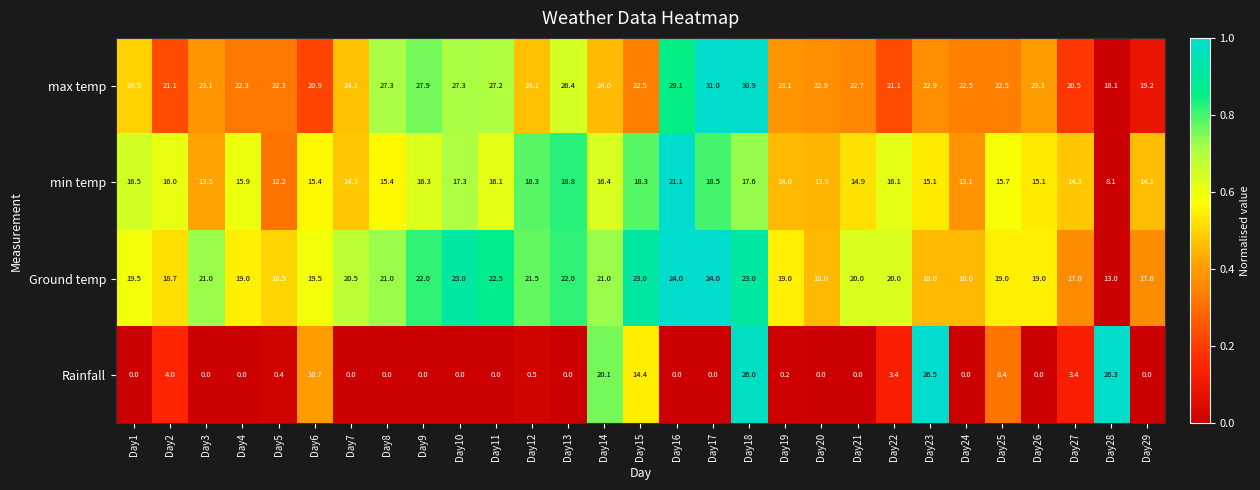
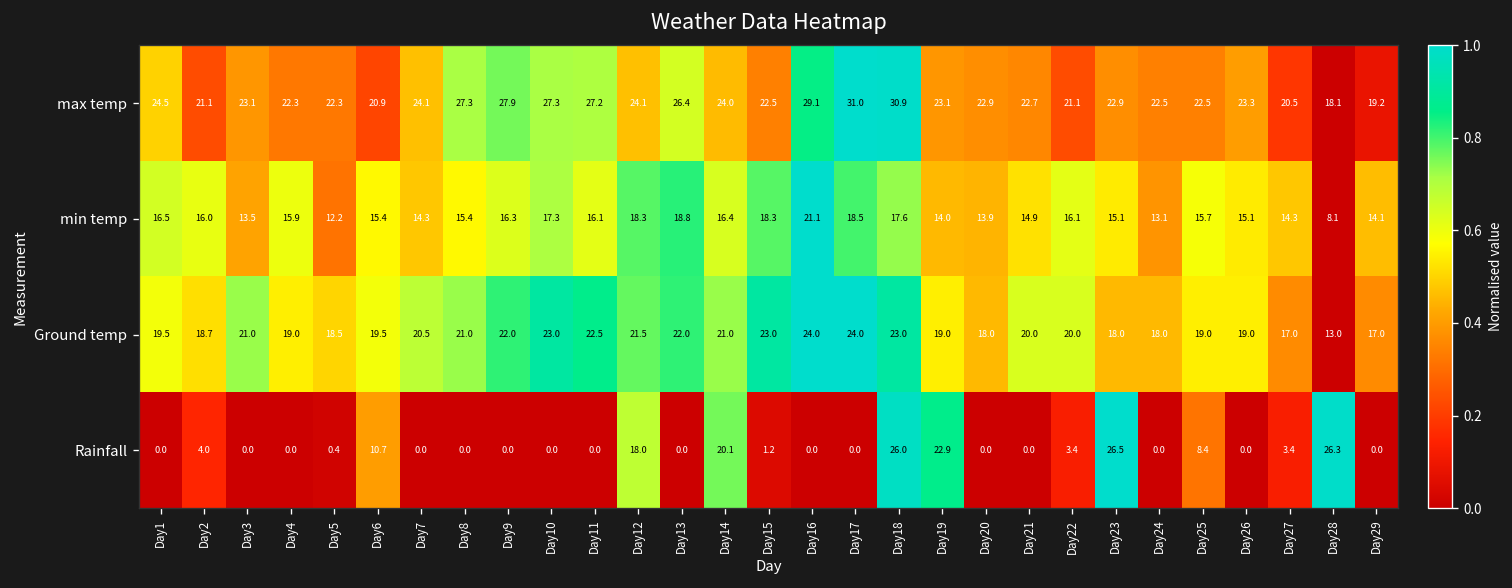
Rainfall, Day12: 0.5 -> 18.0
Rainfall, Day15: 14.4 -> 1.2
Rainfall, Day19: 0.2 -> 22.9
